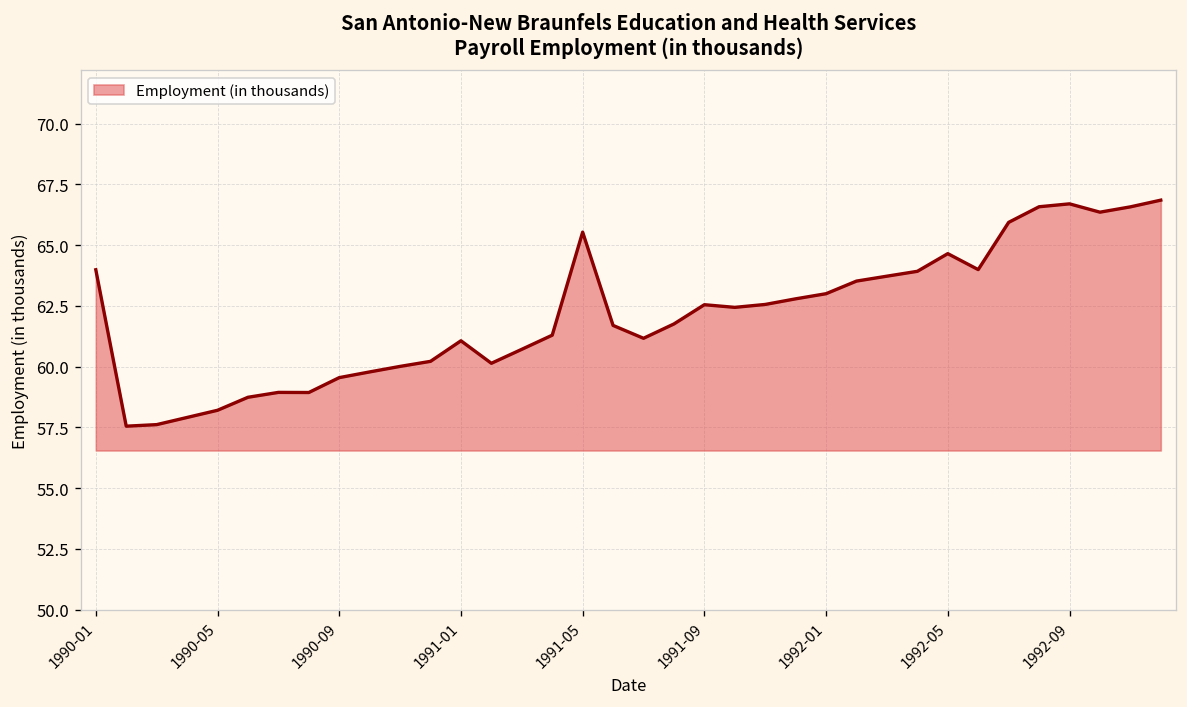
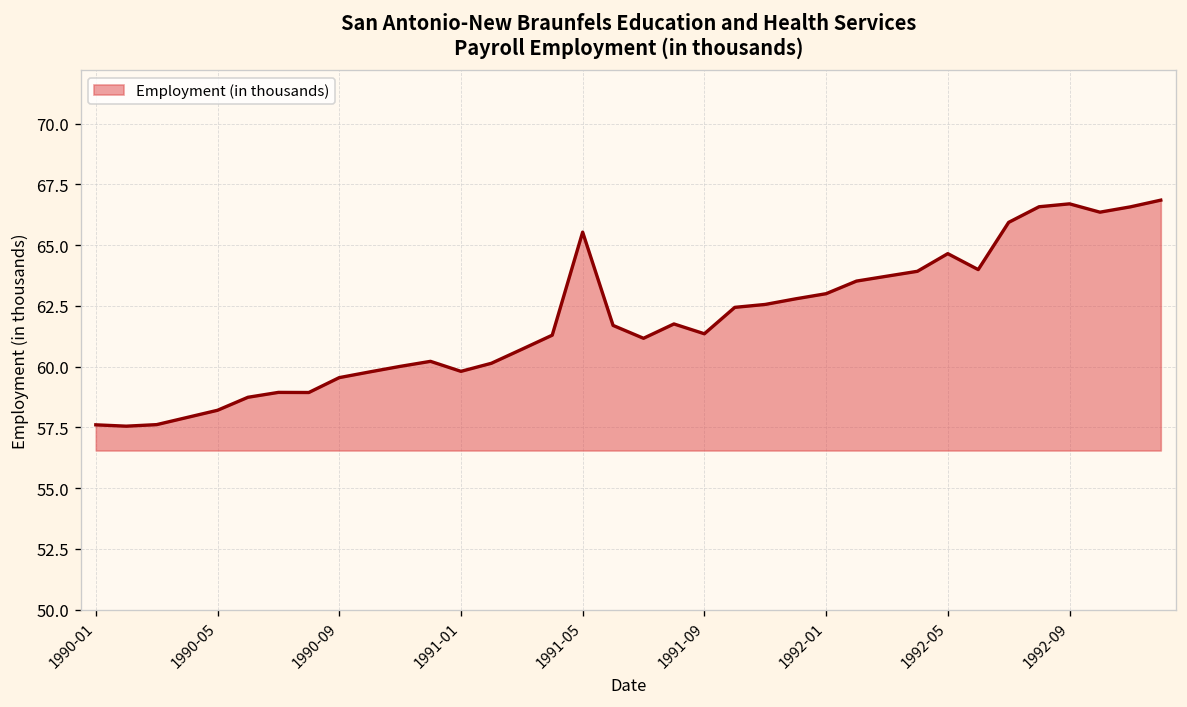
1990-01: 64.0 -> 57.6
1991-01: 61.1 -> 59.8
1991-09: 62.5 -> 61.4
